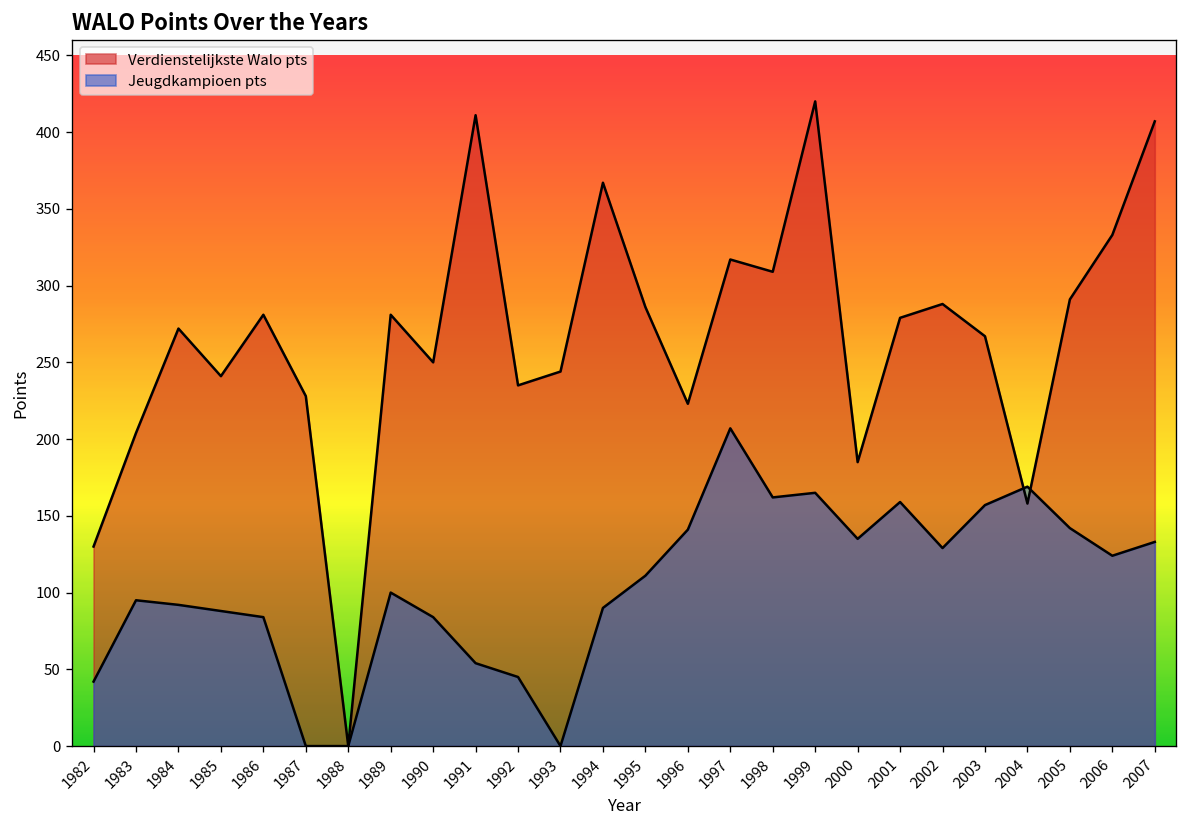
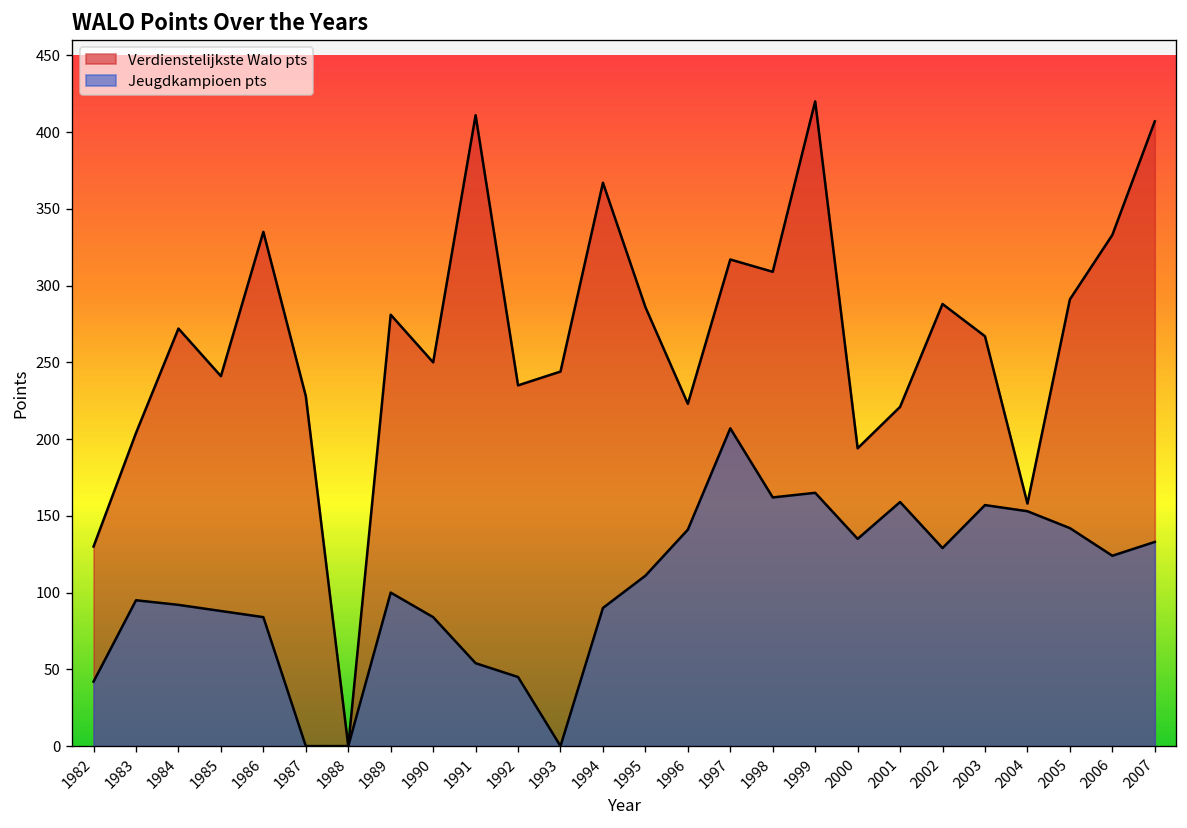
Verdienstelijkste Walo pts, 1986: 281 -> 335
Verdienstelijkste Walo pts, 2000: 185 -> 194
Verdienstelijkste Walo pts, 2001: 279 -> 221
Jeugdkampioen pts, 2004: 169 -> 153
